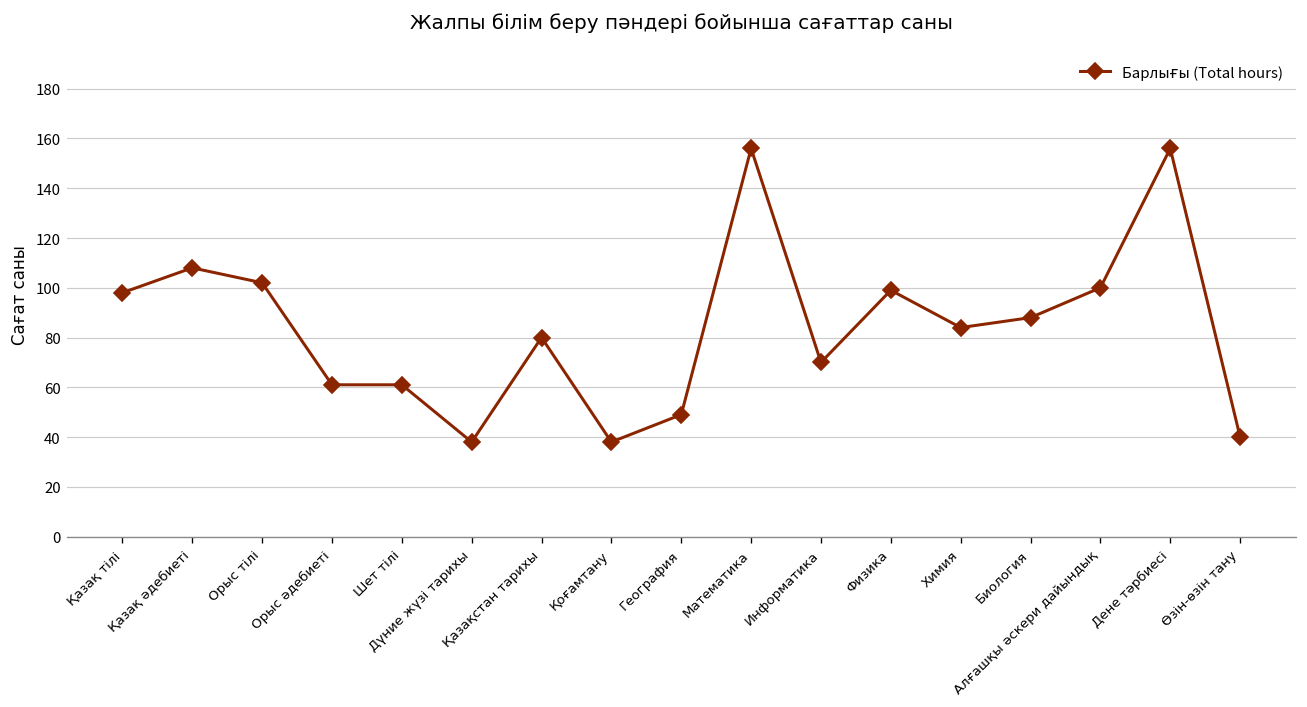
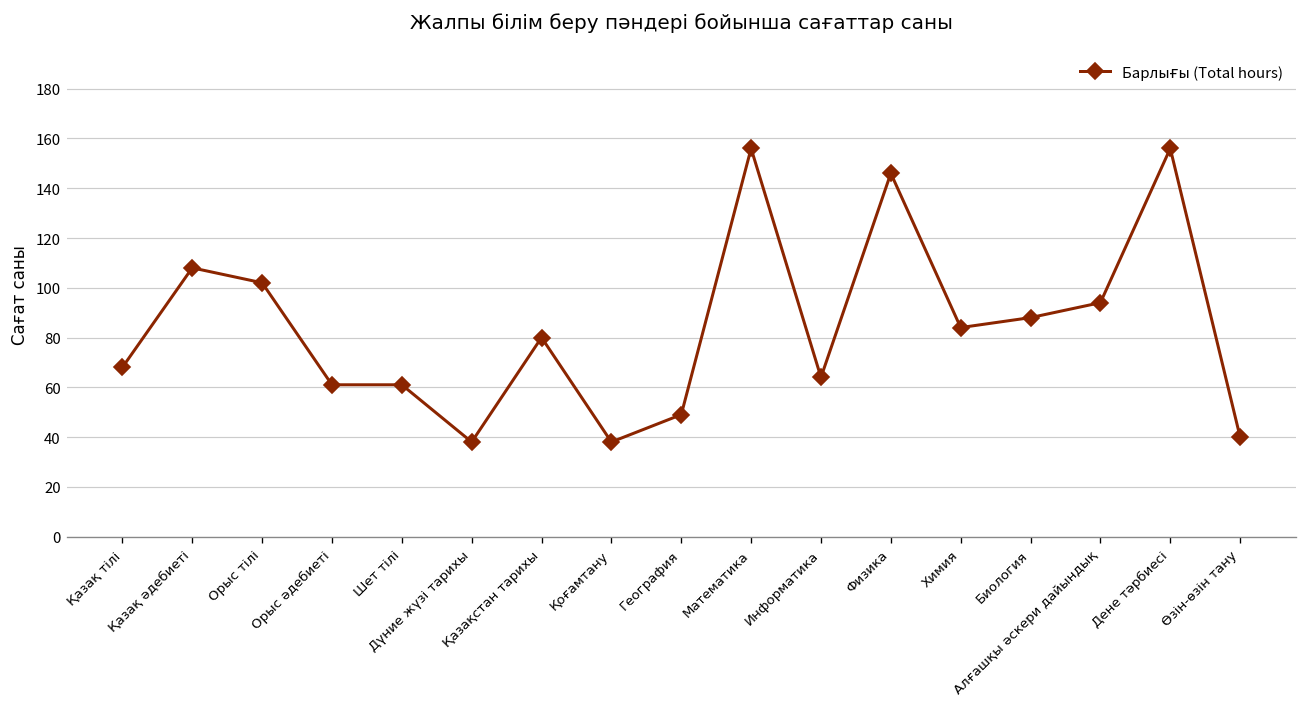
Қазақ тілі: 98 -> 68
Информатика: 70 -> 64
Физика: 99 -> 146
Алғашқы әскери дайындық: 100 -> 94
